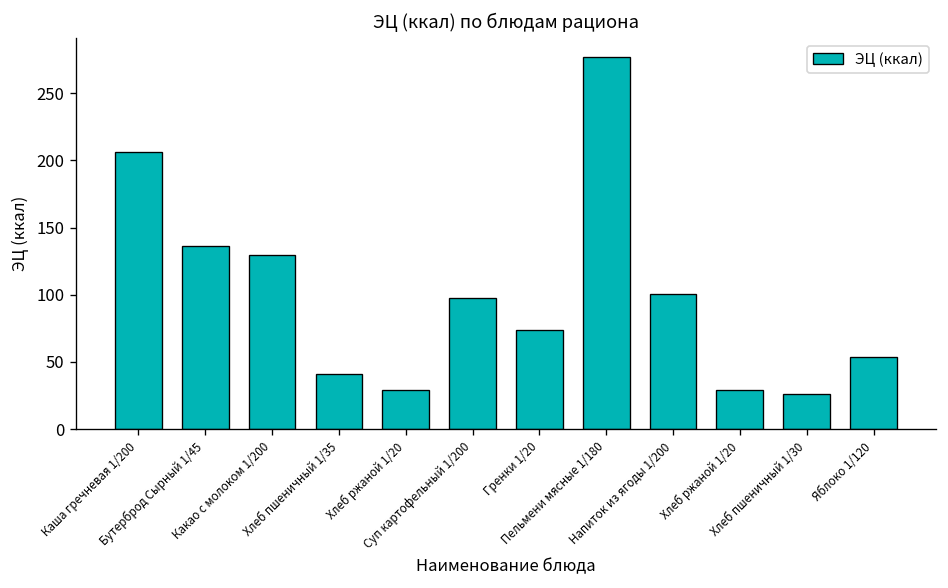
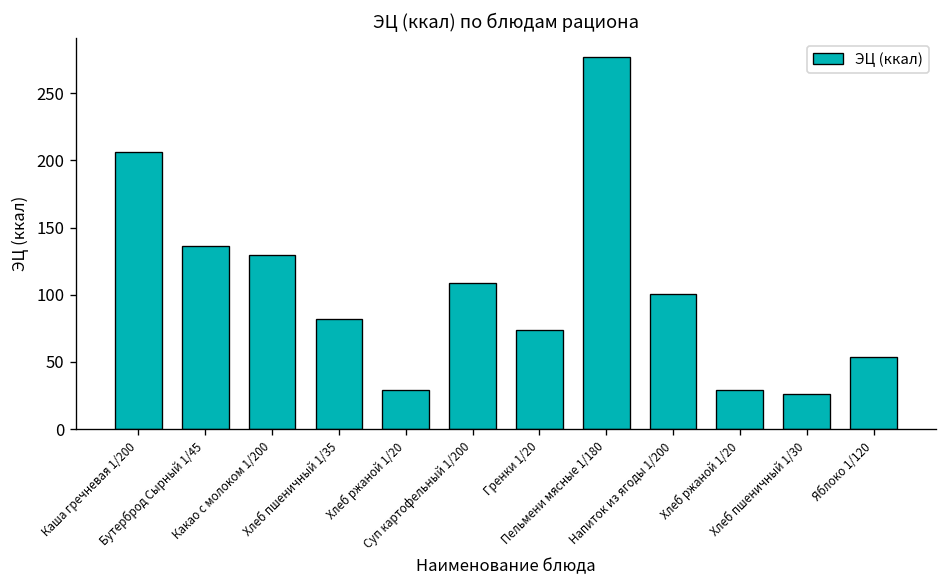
Хлеб пшеничный 1/35: 41 -> 82
Суп картофельный 1/200: 97 -> 108
